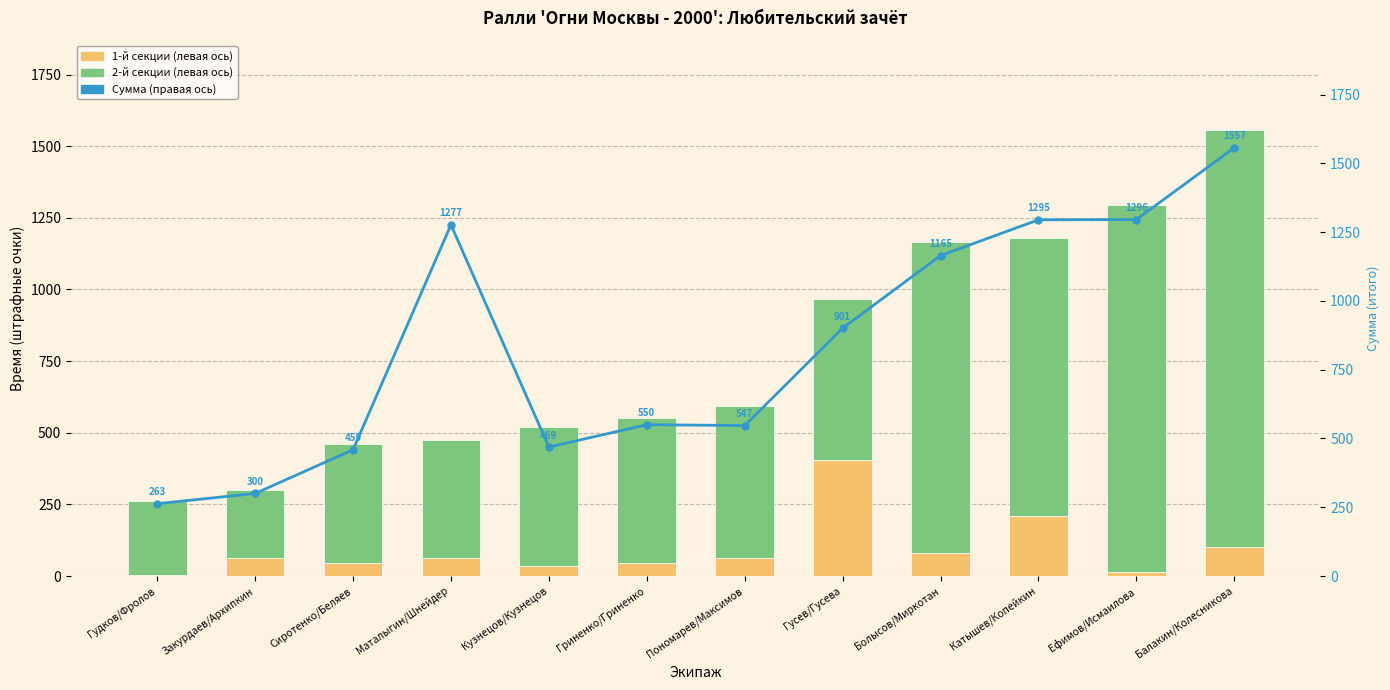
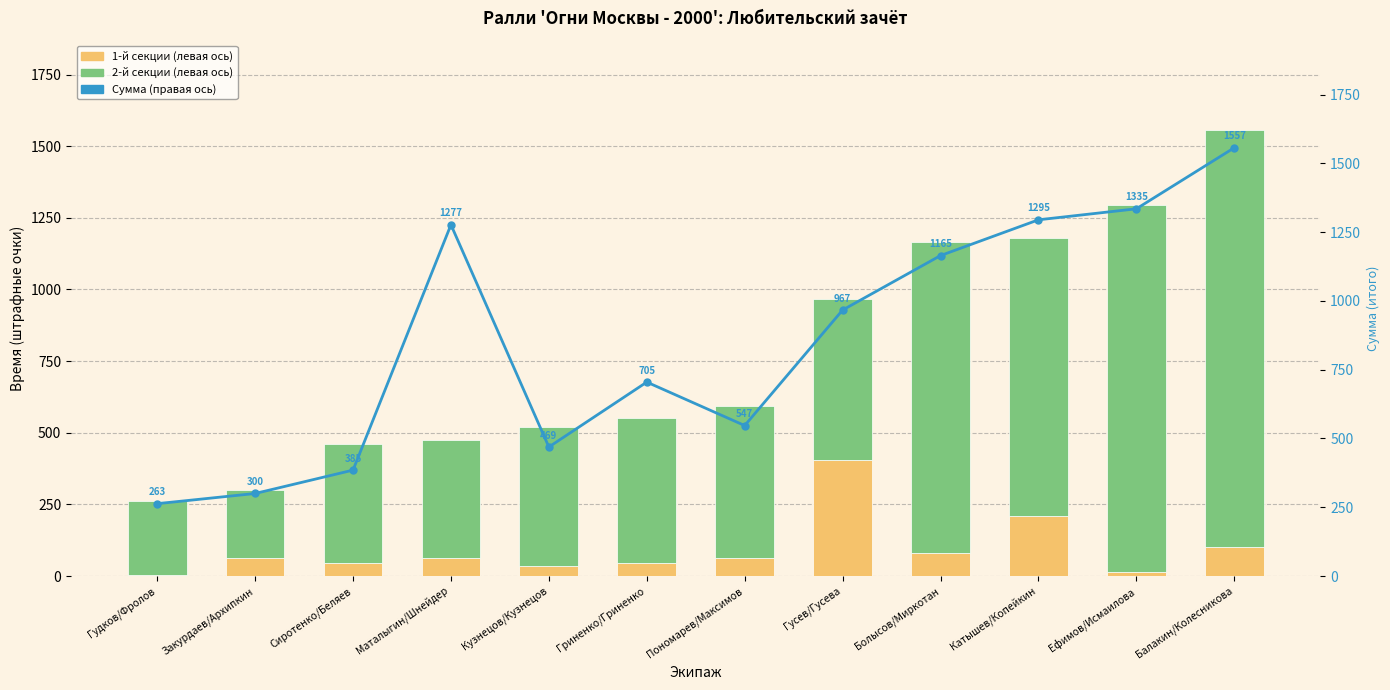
Сумма (правая ось), Сиротенко/Беляев: 459 -> 385
Сумма (правая ось), Гриненко/Гриненко: 550 -> 705
Сумма (правая ось), Гусев/Гусева: 901 -> 967
Сумма (правая ось), Ефимов/Исмаилова: 1296 -> 1335
